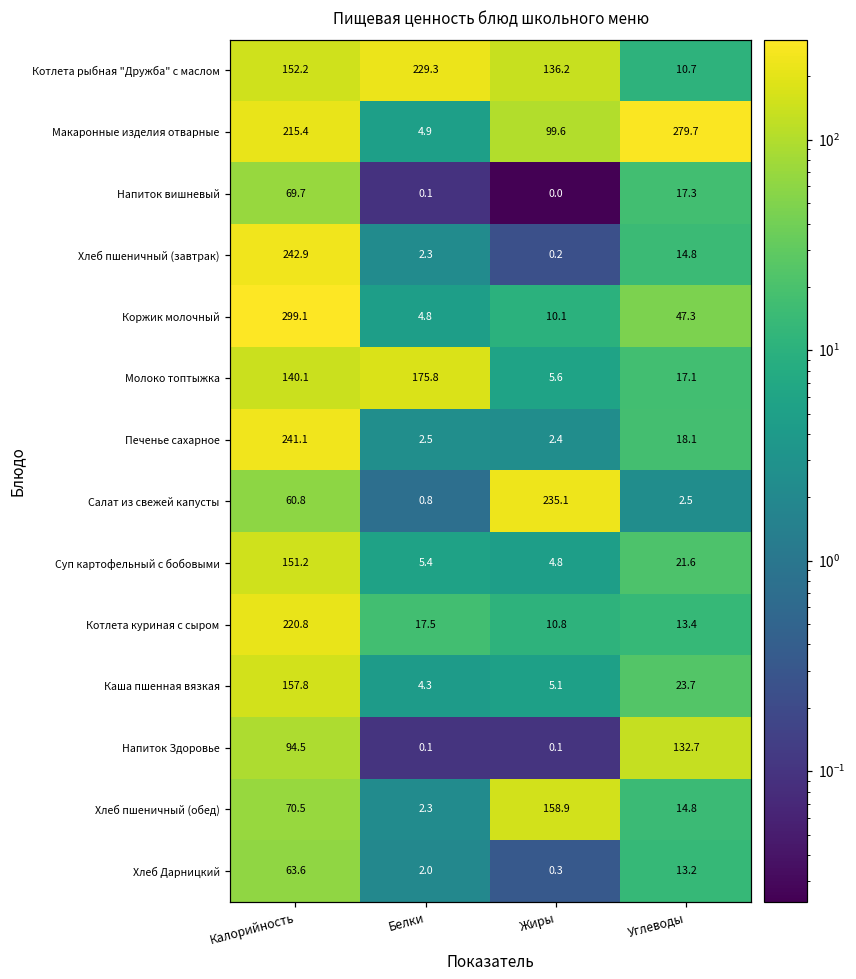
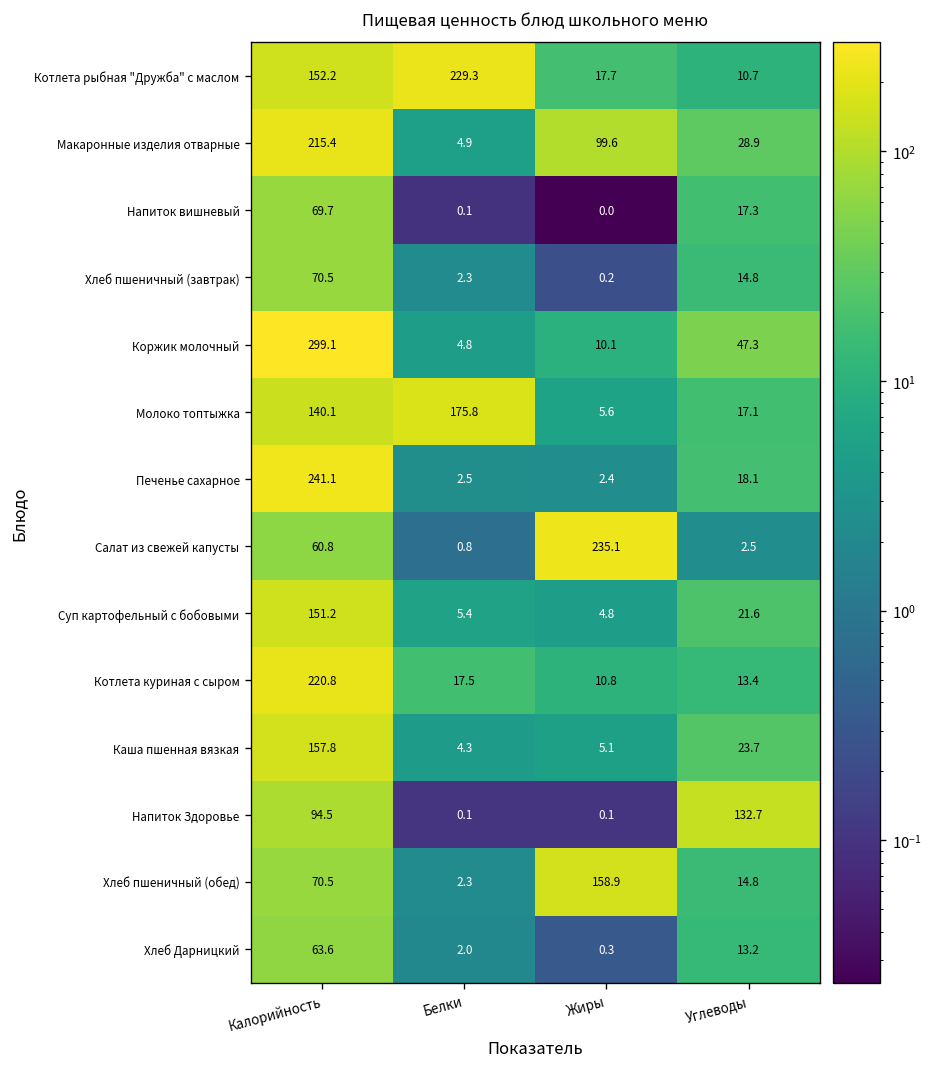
Котлета рыбная "Дружба" с маслом, Жиры: 136.2 -> 17.7
Макаронные изделия отварные, Углеводы: 279.7 -> 28.9
Хлеб пшеничный (завтрак), Калорийность: 242.9 -> 70.5
